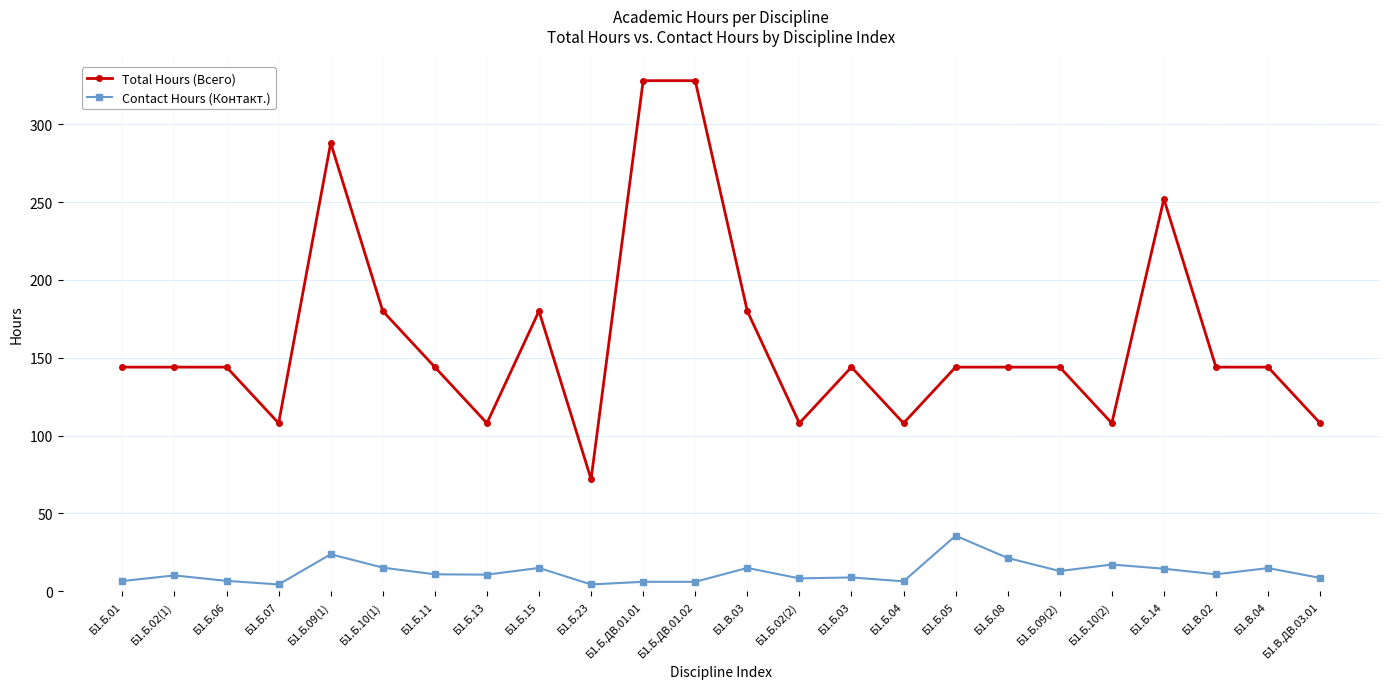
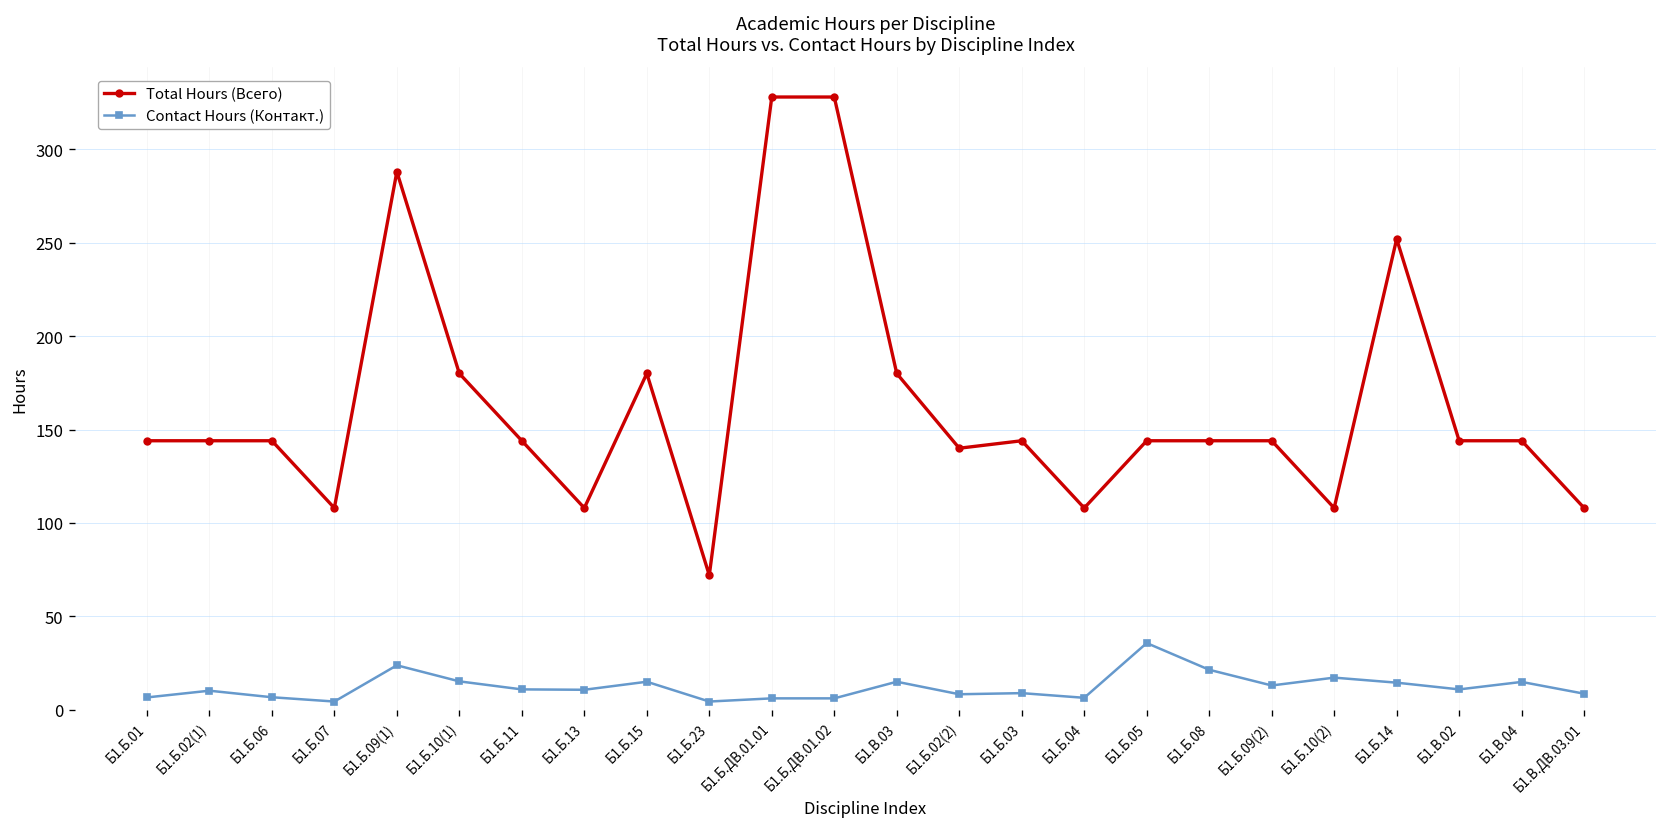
Total Hours (Всего), Б1.Б.02(2): 108 -> 140
